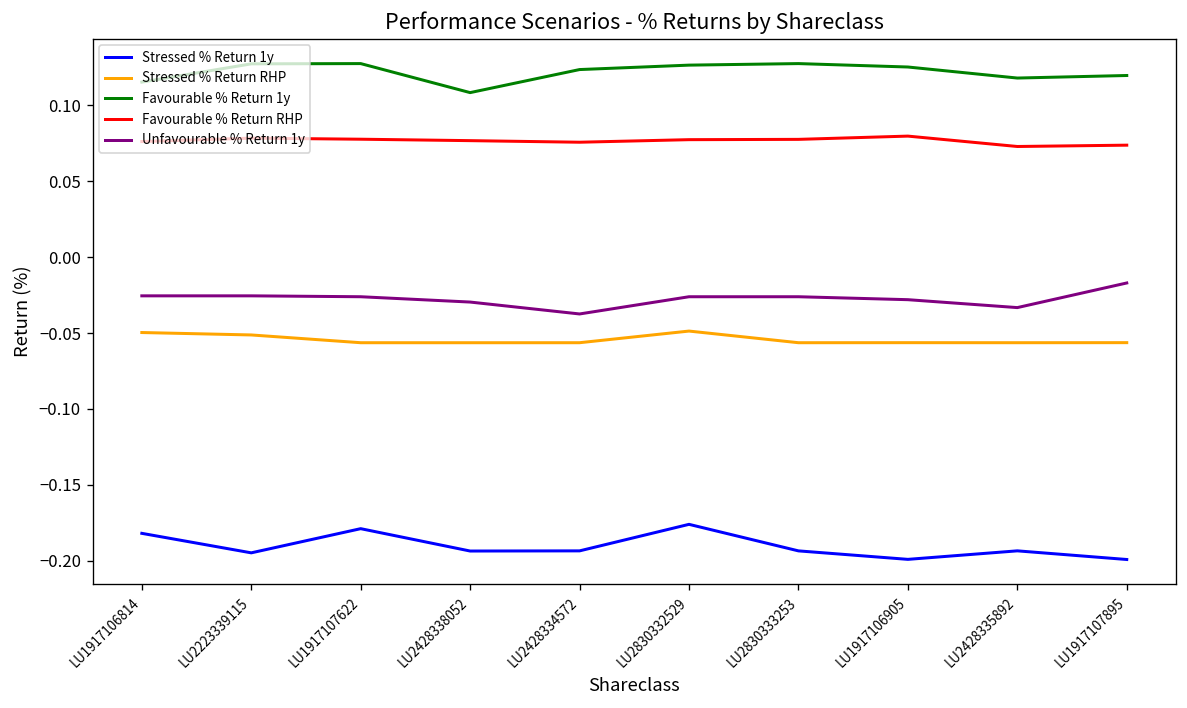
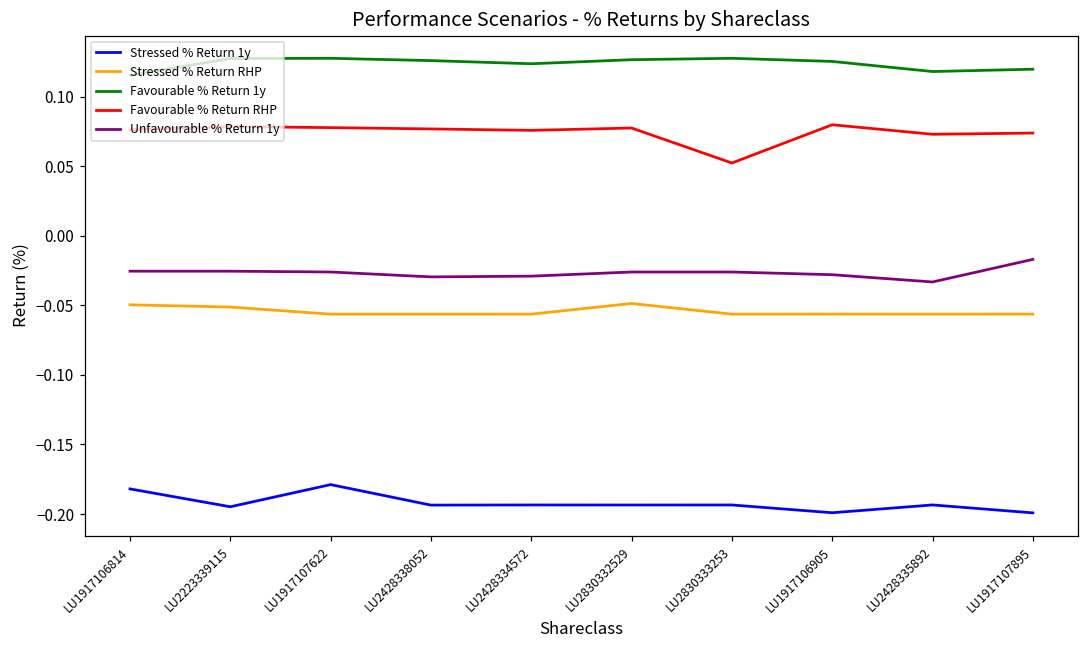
Favourable % Return 1y, LU2428338052: 0.108 -> 0.126
Unfavourable % Return 1y, LU2428334572: -0.037 -> -0.029
Stressed % Return 1y, LU2830332529: -0.176 -> -0.194
Favourable % Return RHP, LU2830333253: 0.078 -> 0.052
